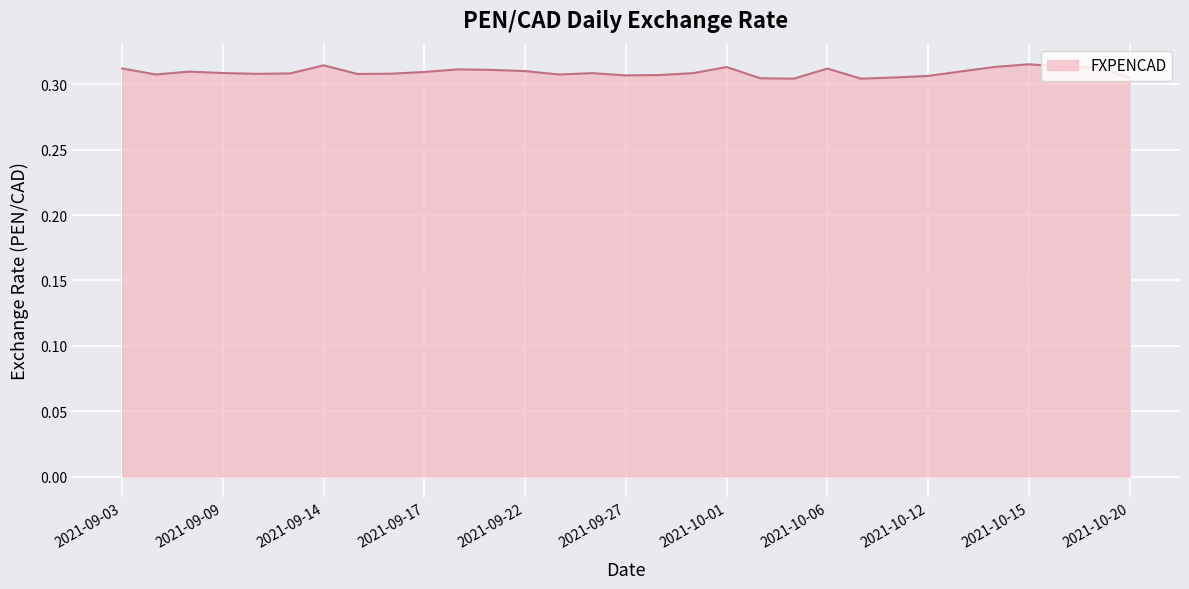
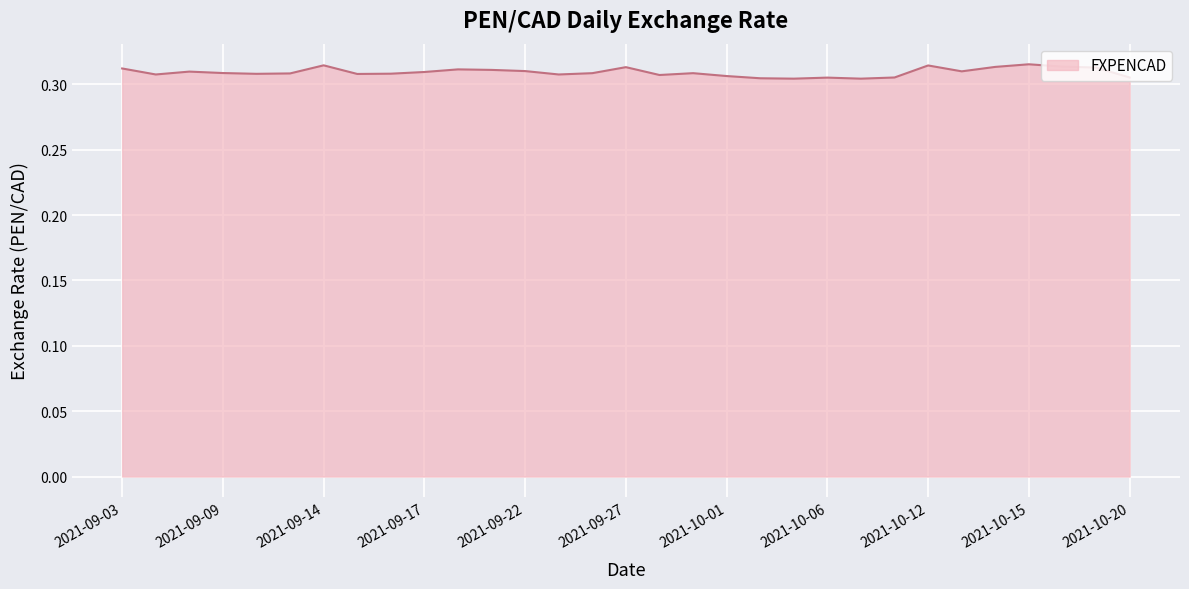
2021-09-27: 0.307 -> 0.313
2021-10-01: 0.313 -> 0.306
2021-10-06: 0.312 -> 0.305
2021-10-12: 0.307 -> 0.315
